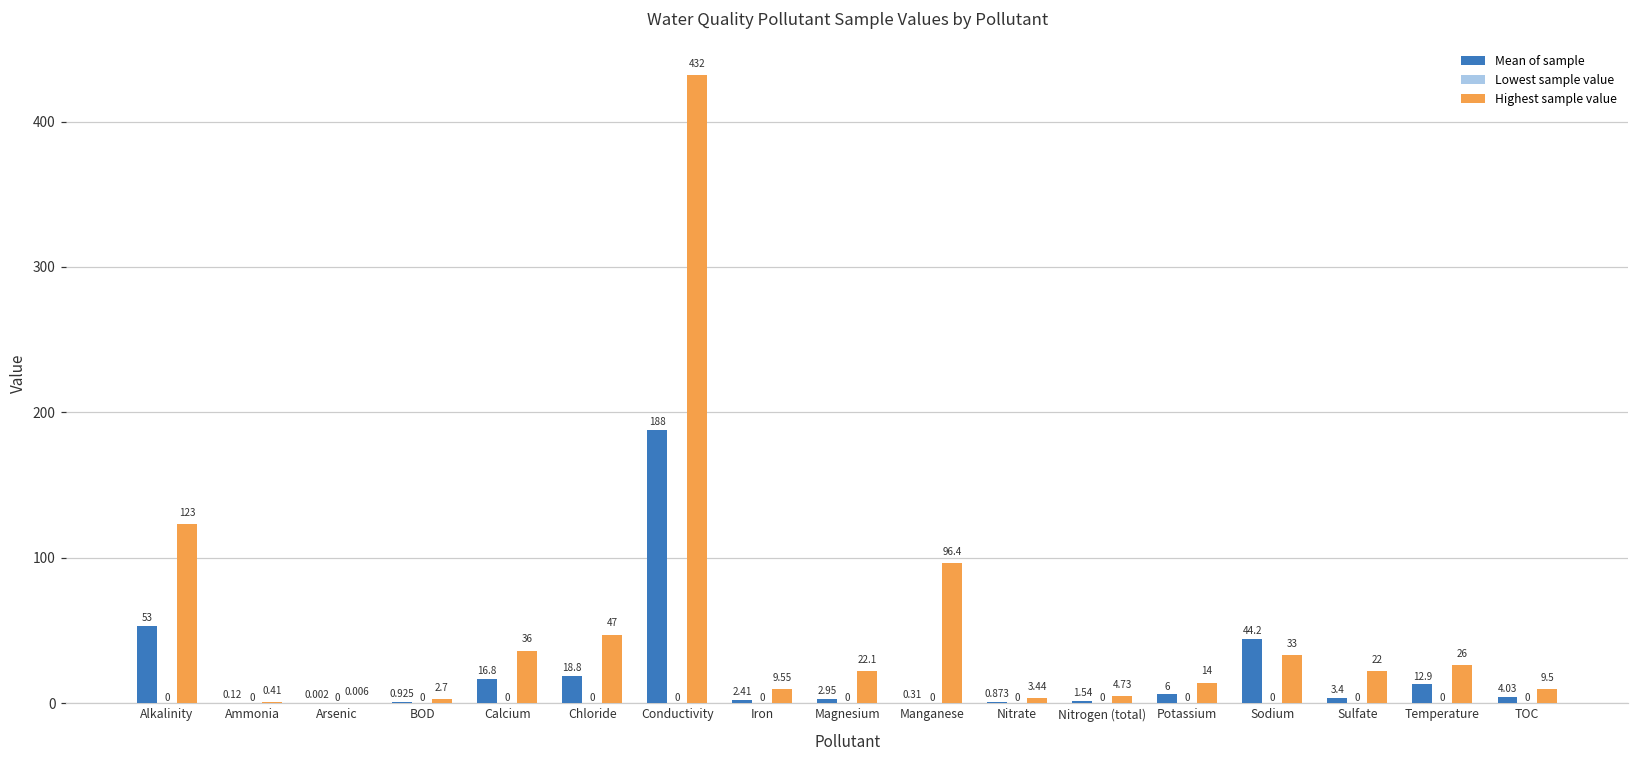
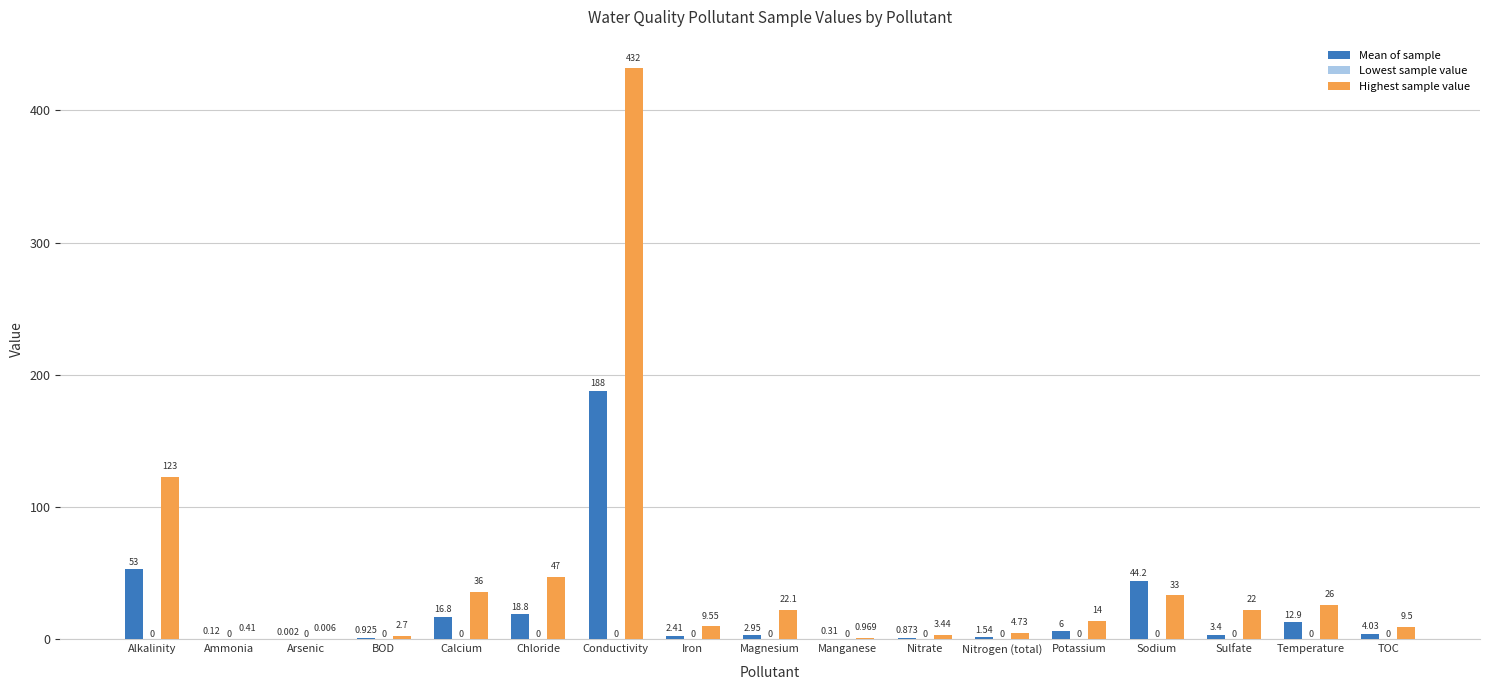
Highest sample value, Manganese: 96.4 -> 0.969
